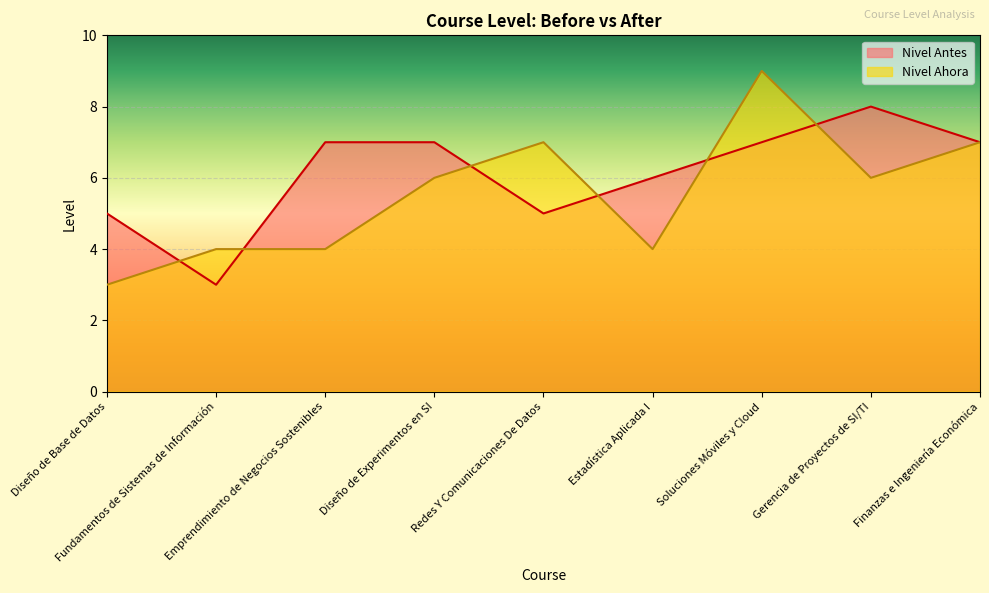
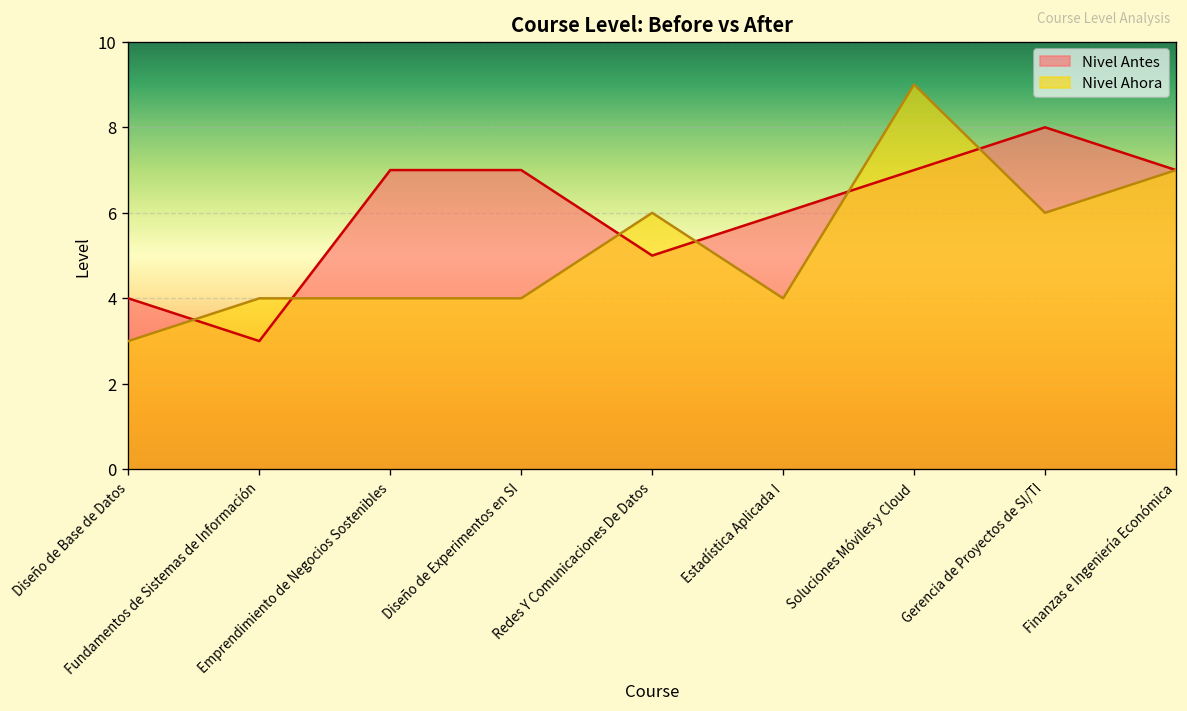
Nivel Antes, Diseño de Base de Datos: 5 -> 4
Nivel Ahora, Diseño de Experimentos en SI: 6 -> 4
Nivel Ahora, Redes Y Comunicaciones De Datos: 7 -> 6
